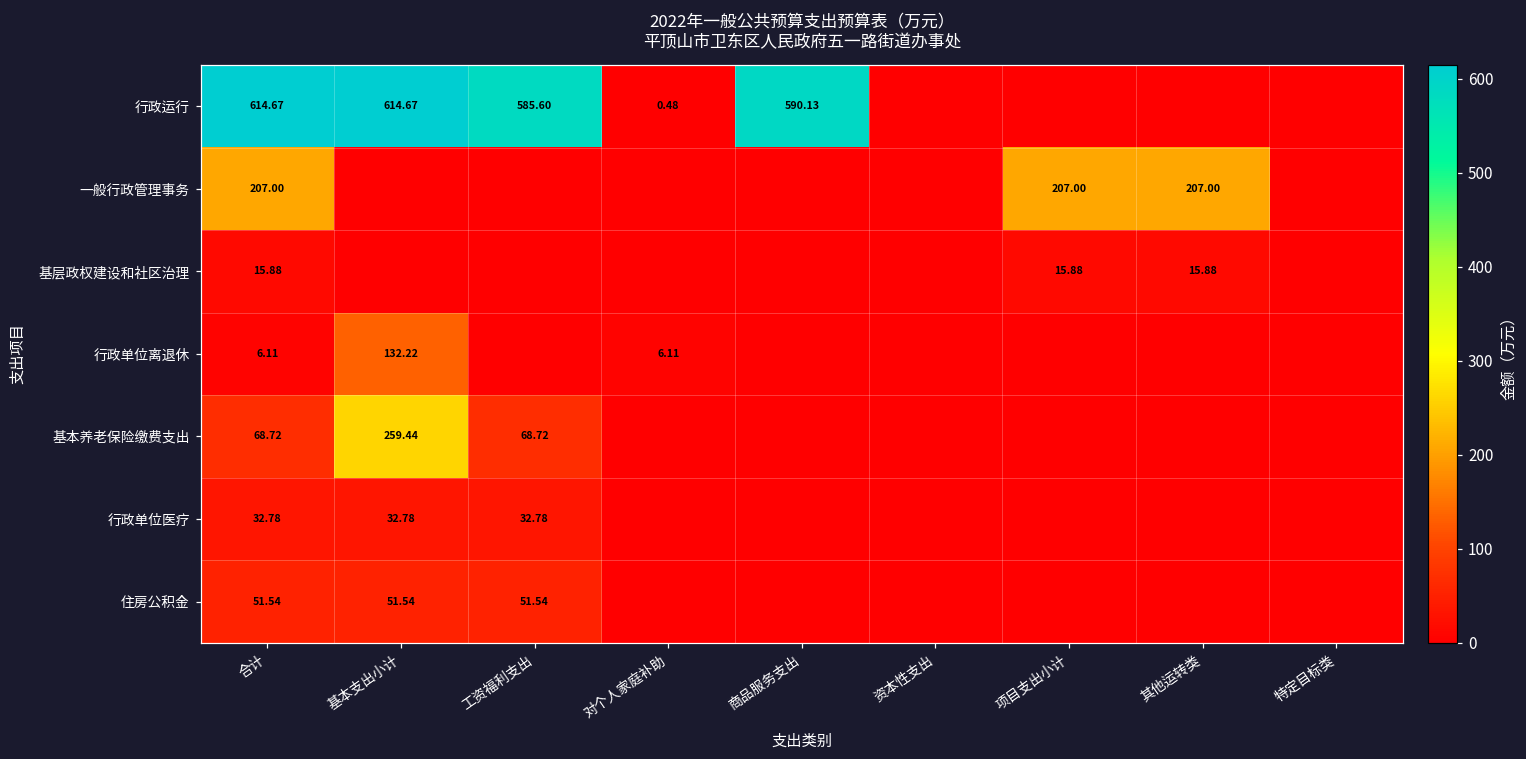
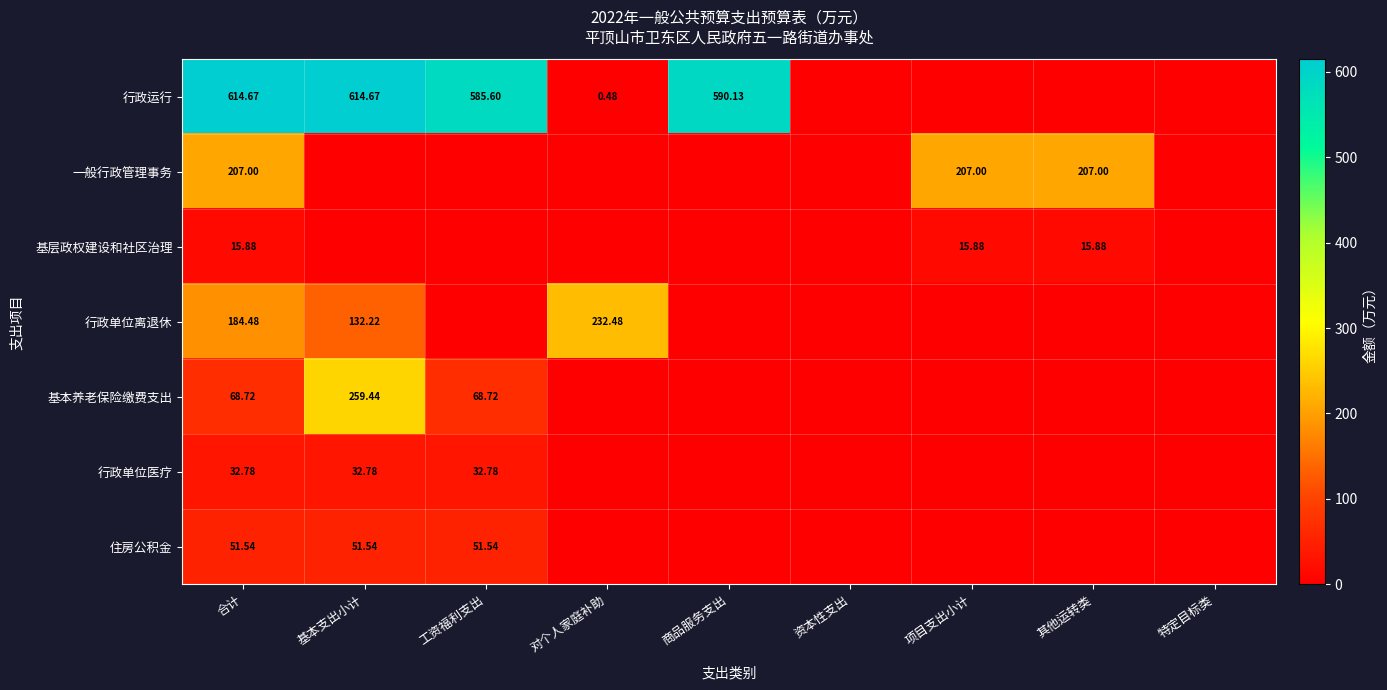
行政单位离退休, 合计: 6.11 -> 184.48
行政单位离退休, 对个人家庭补助: 6.11 -> 232.48
